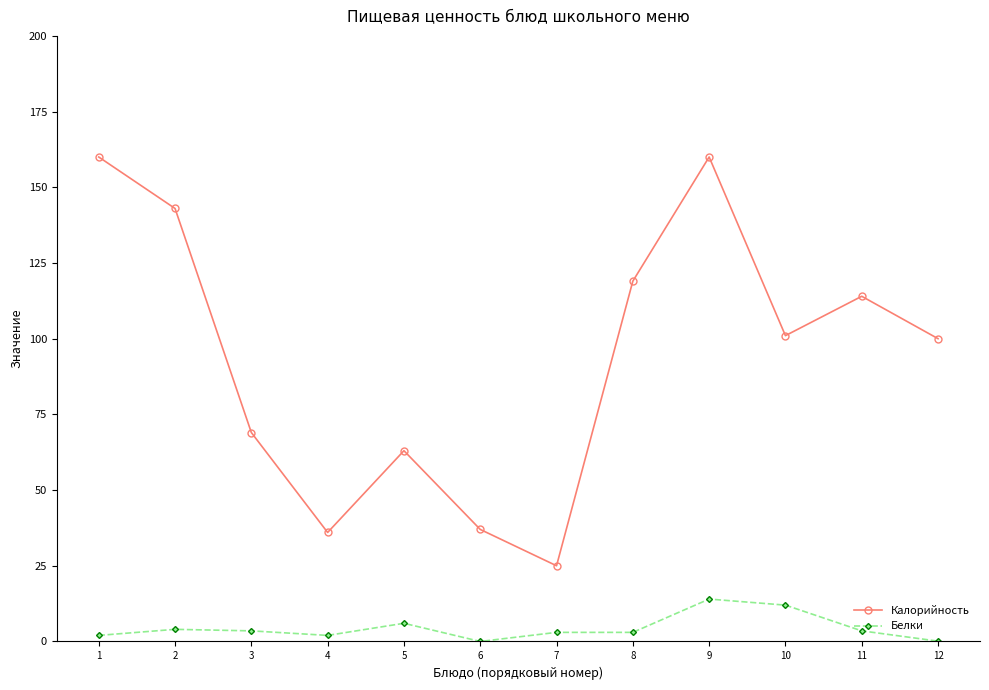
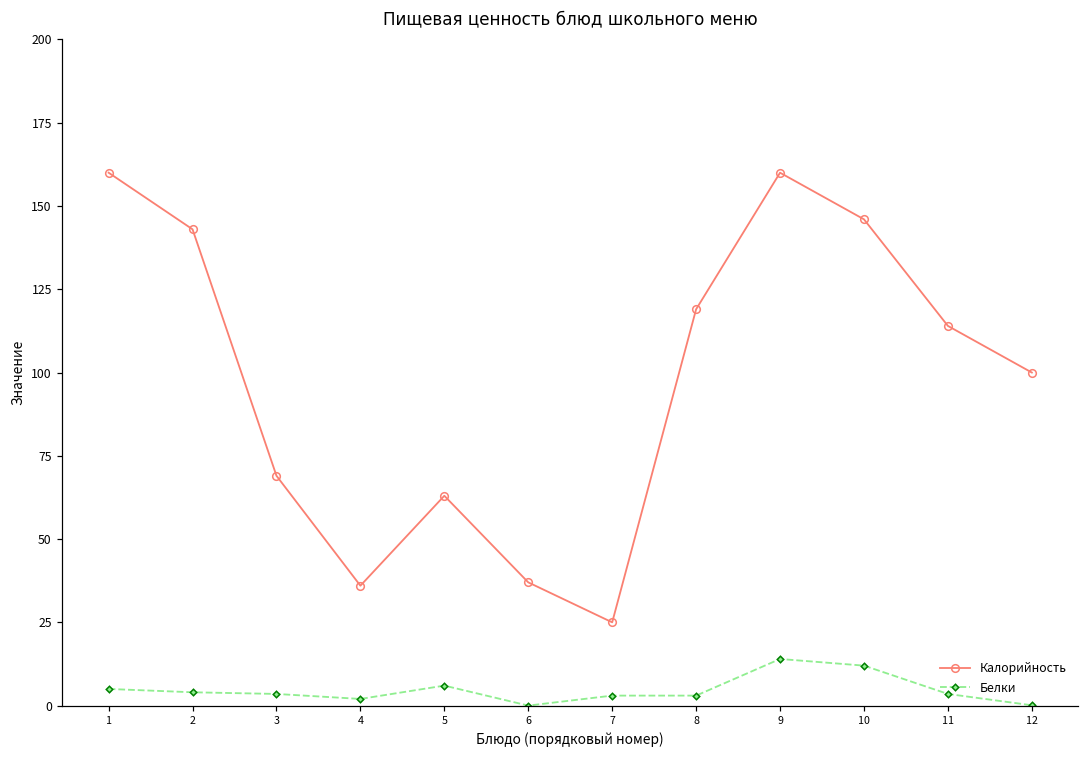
Белки, 1: 2 -> 5
Калорийность, 10: 101 -> 146
